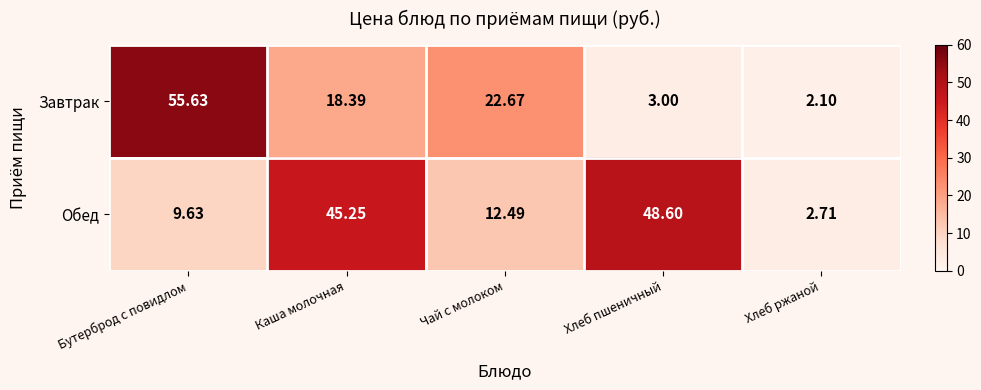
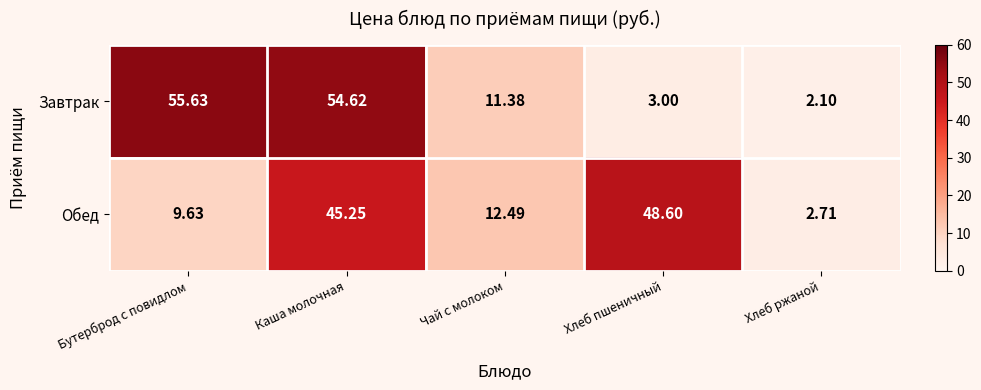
Завтрак, Каша молочная: 18.39 -> 54.62
Завтрак, Чай с молоком: 22.67 -> 11.38
